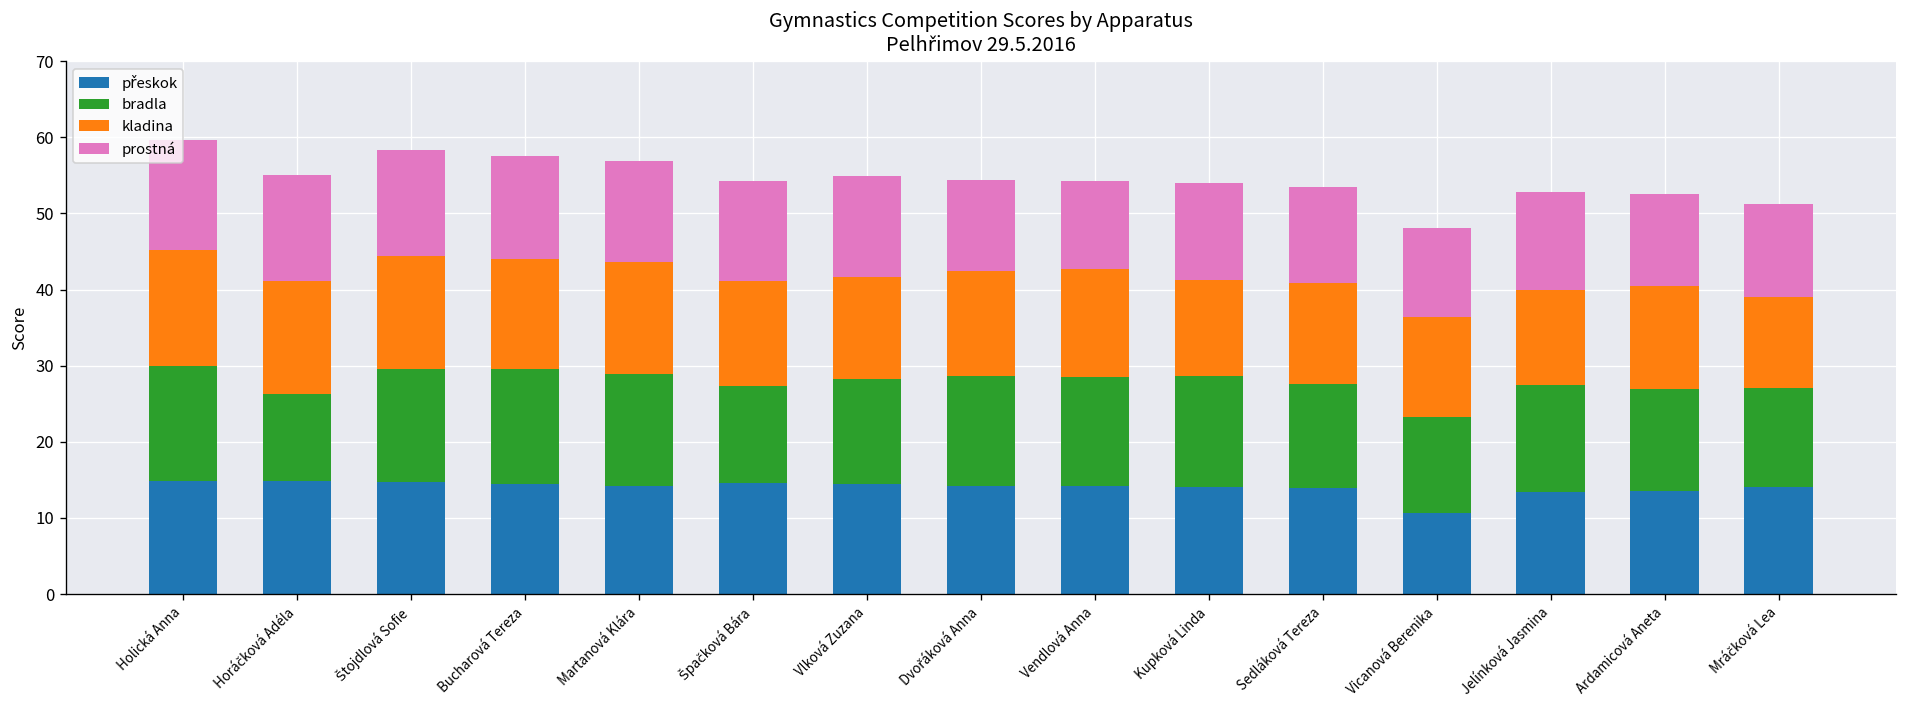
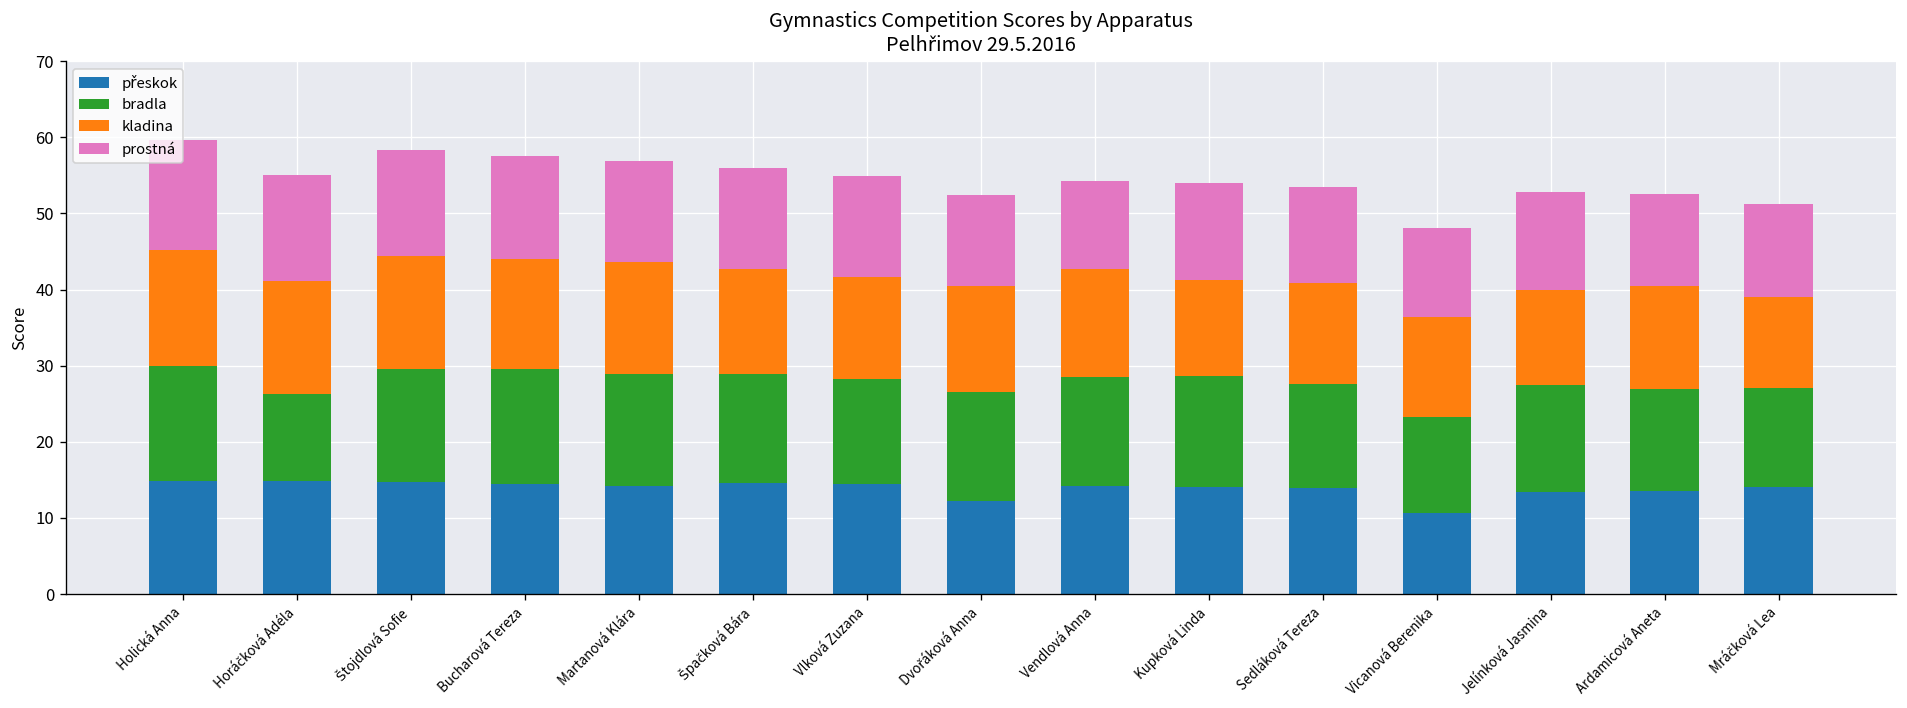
bradla, Špačková Bára: 13 -> 14
přeskok, Dvořáková Anna: 14 -> 12
